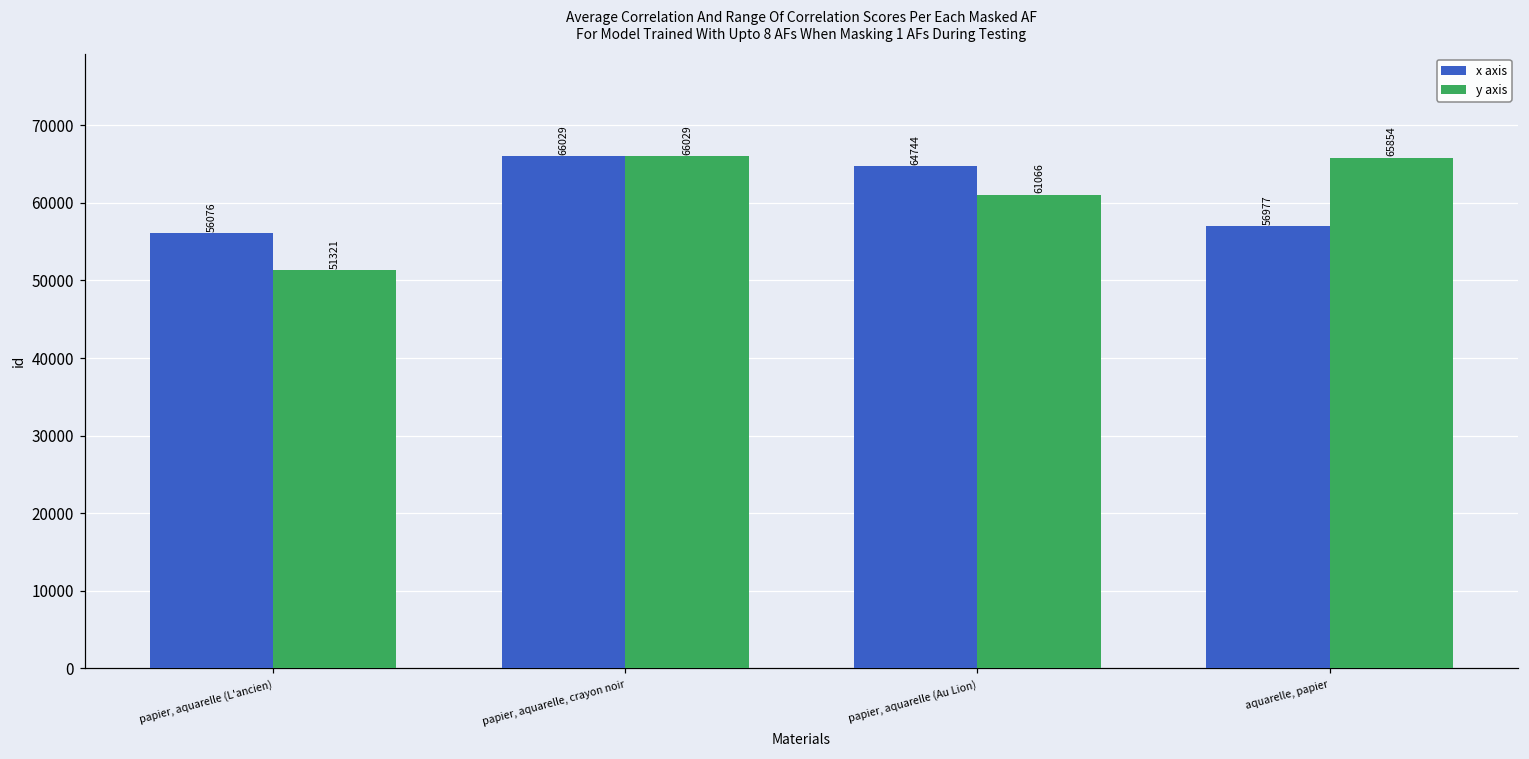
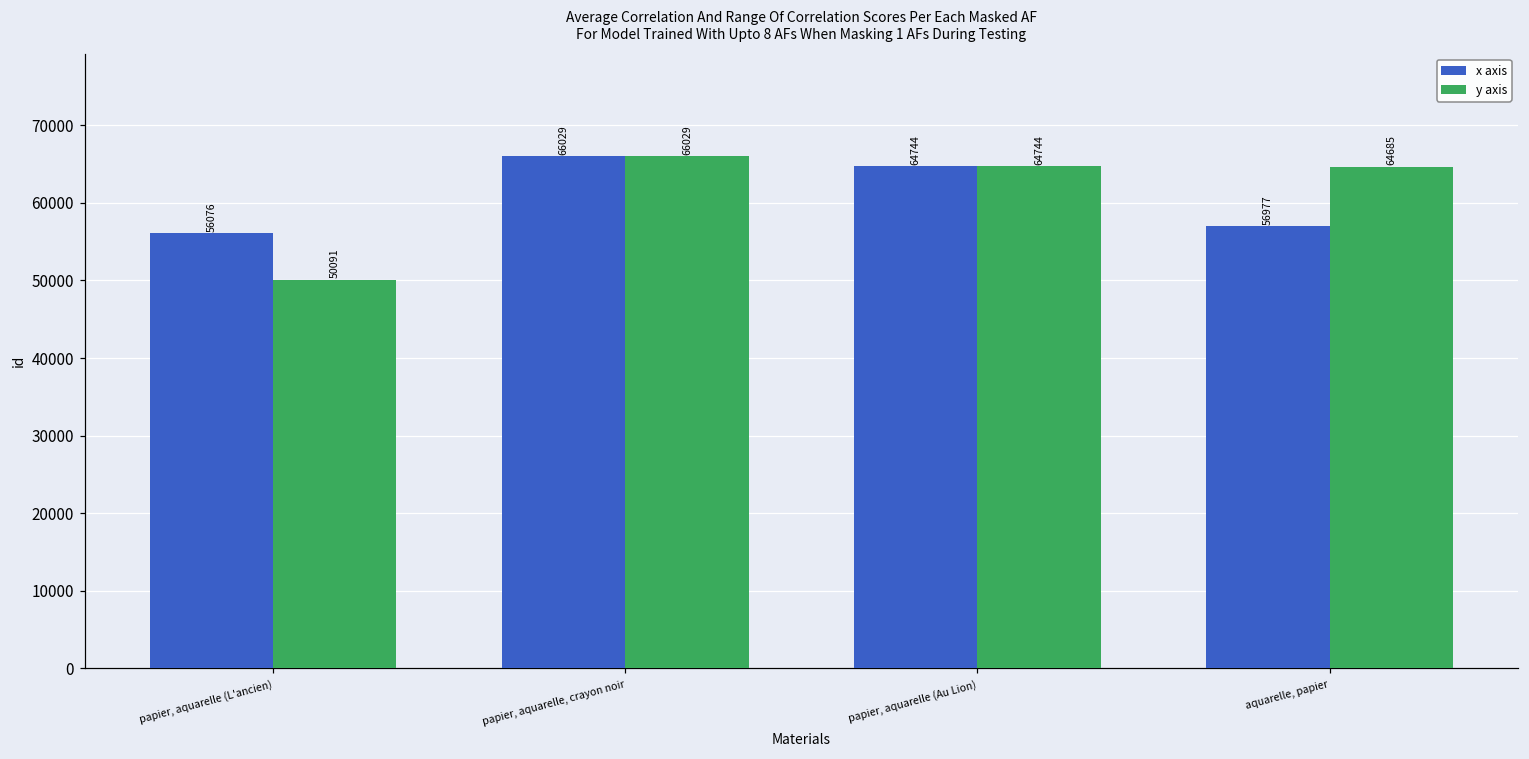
y axis, papier, aquarelle (L'ancien): 51321 -> 50091
y axis, papier, aquarelle (Au Lion): 61066 -> 64744
y axis, aquarelle, papier: 65854 -> 64685
